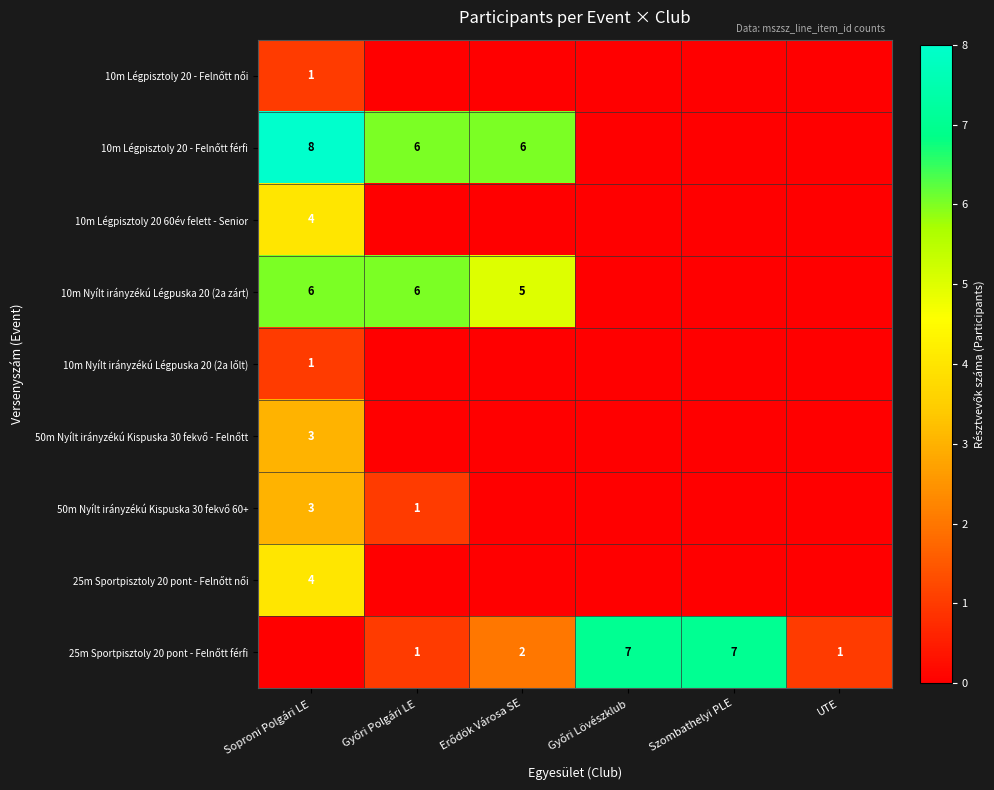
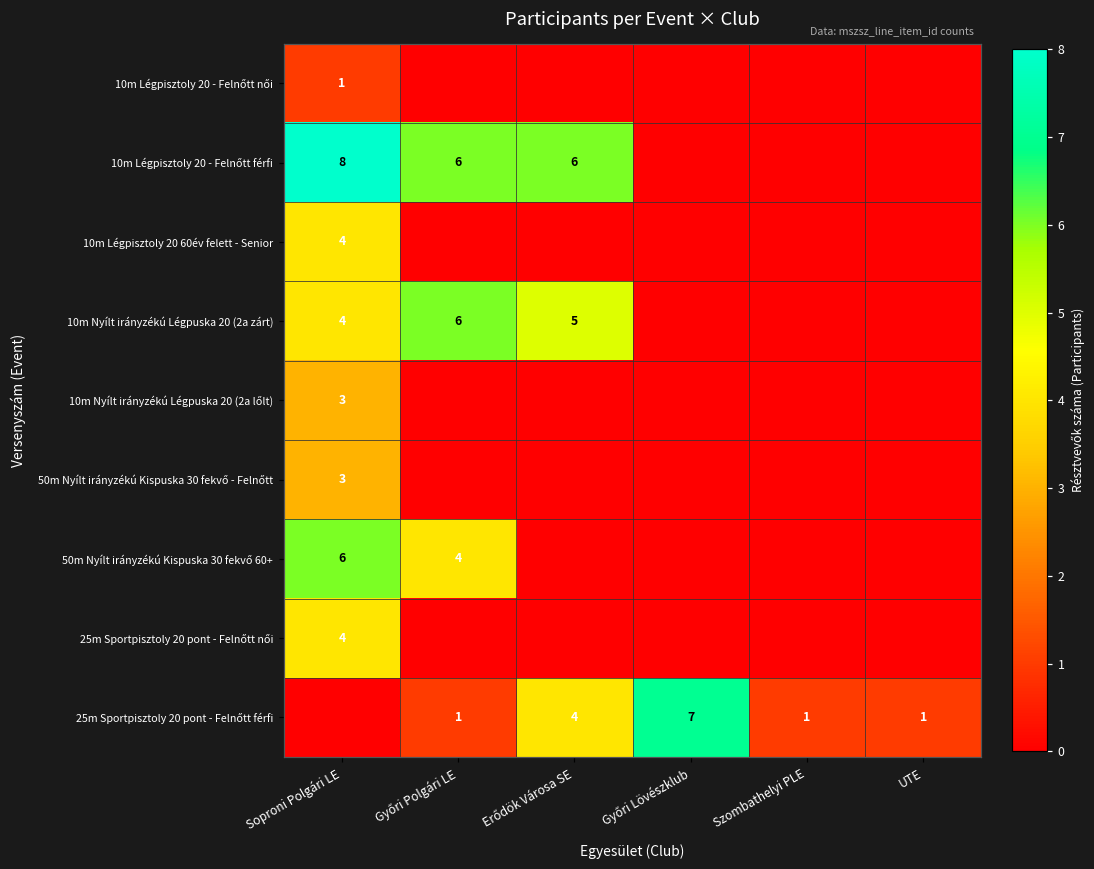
10m Nyílt irányzékú Légpuska 20 (2a zárt), Soproni Polgári LE: 6 -> 4
10m Nyílt irányzékú Légpuska 20 (2a lőlt), Soproni Polgári LE: 1 -> 3
50m Nyílt irányzékú Kispuska 30 fekvő 60+, Soproni Polgári LE: 3 -> 6
50m Nyílt irányzékú Kispuska 30 fekvő 60+, Győri Polgári LE: 1 -> 4
25m Sportpisztoly 20 pont - Felnőtt férfi, Erődök Városa SE: 2 -> 4
25m Sportpisztoly 20 pont - Felnőtt férfi, Szombathelyi PLE: 7 -> 1
